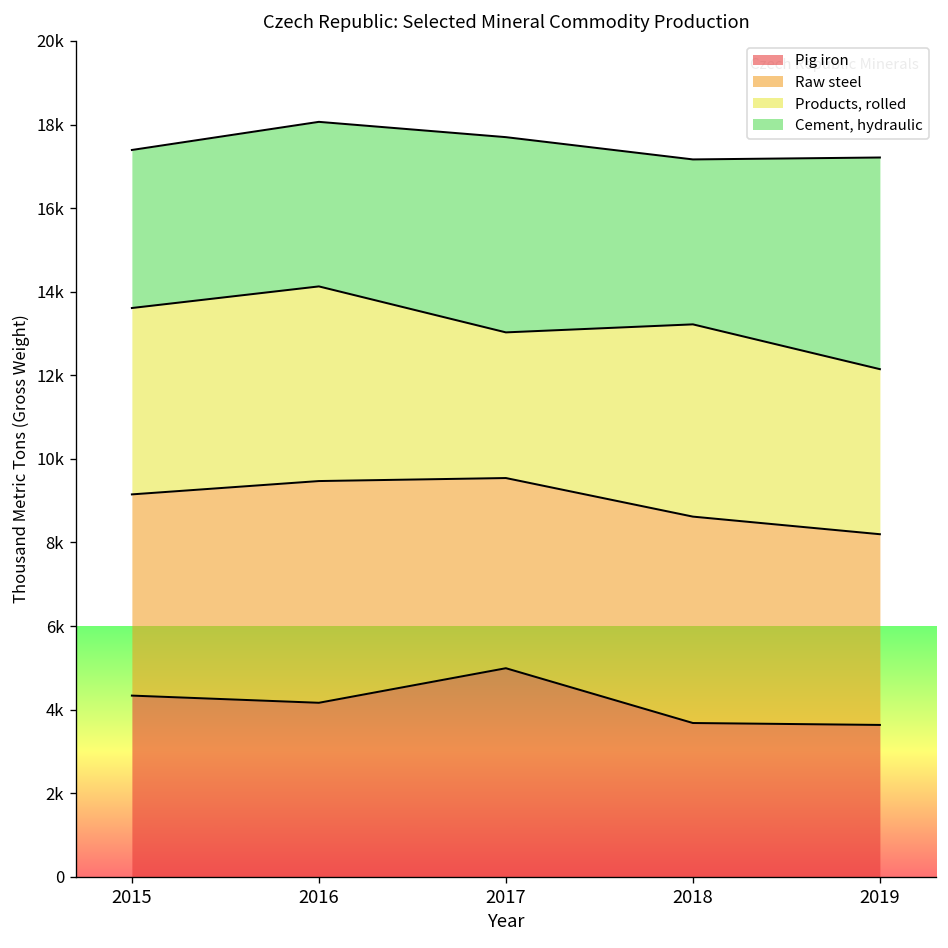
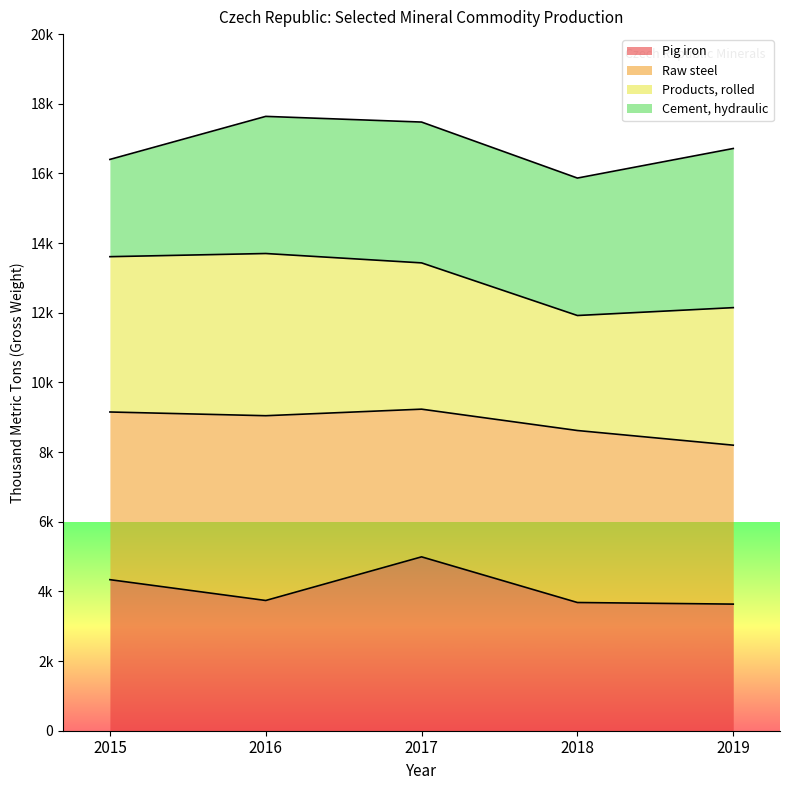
Cement, hydraulic, 2015: 3800 -> 2800
Pig iron, 2016: 4200 -> 3700
Raw steel, 2017: 4600 -> 4200
Products, rolled, 2017: 3500 -> 4200
Cement, hydraulic, 2017: 4700 -> 4000
Products, rolled, 2018: 4600 -> 3300
Cement, hydraulic, 2019: 5100 -> 4600
